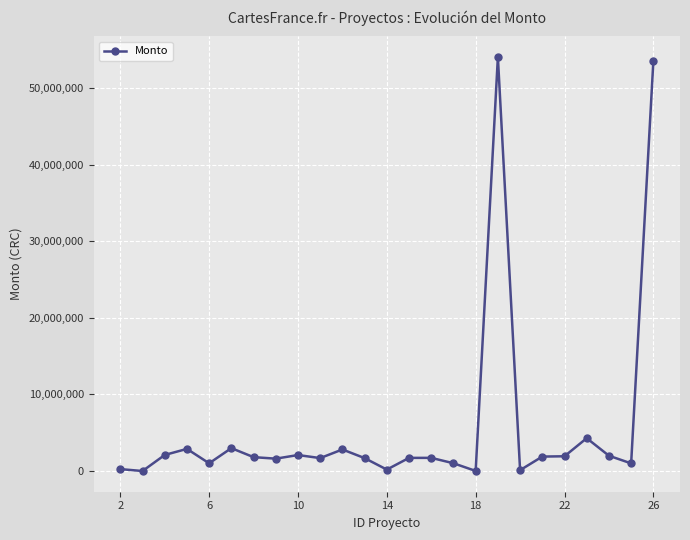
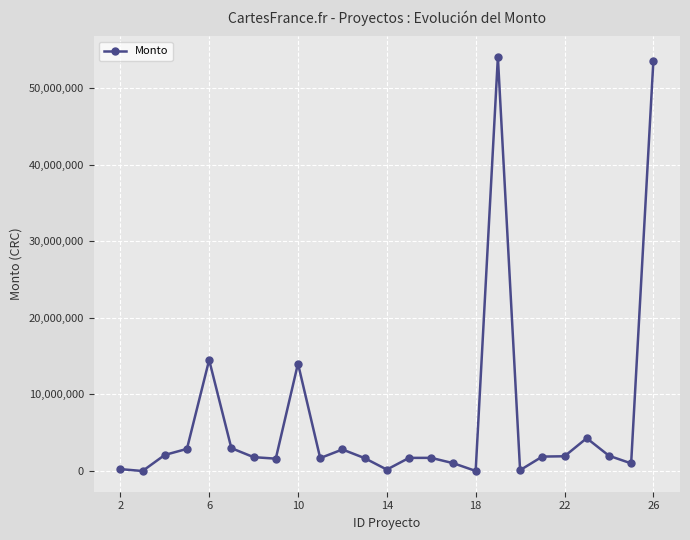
6: 1,000,000 -> 15,000,000
10: 2,000,000 -> 14,000,000
